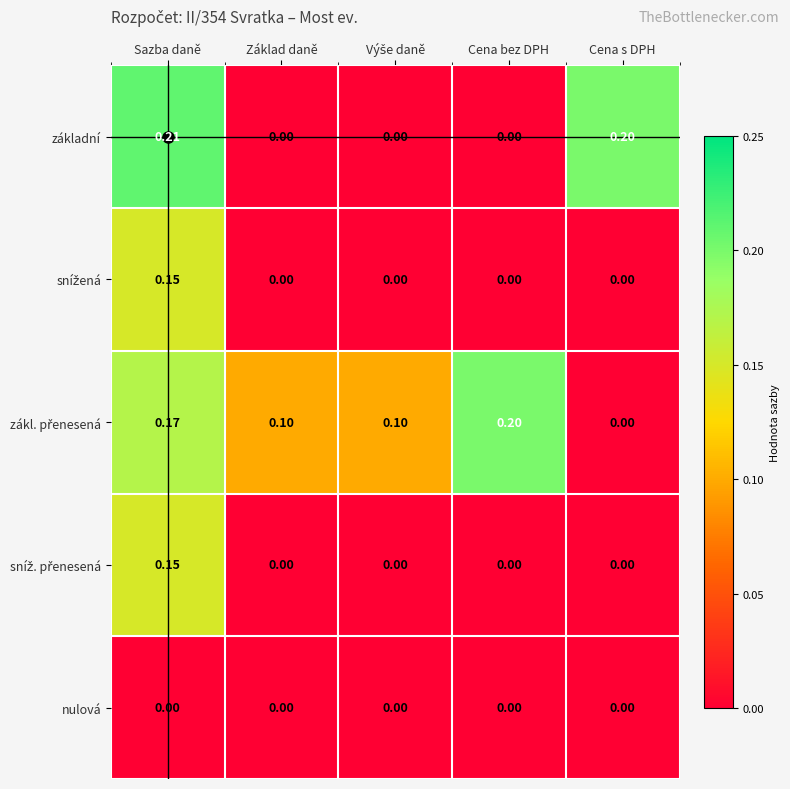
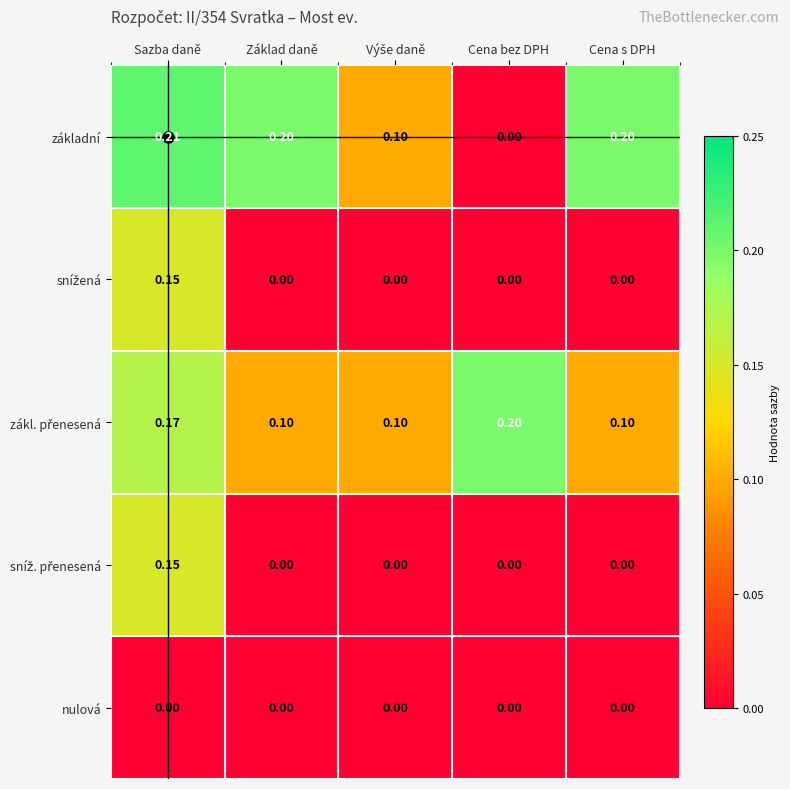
základní, Základ daně: 0.00 -> 0.20
základní, Výše daně: 0.00 -> 0.10
zákl. přenesená, Cena s DPH: 0.00 -> 0.10
